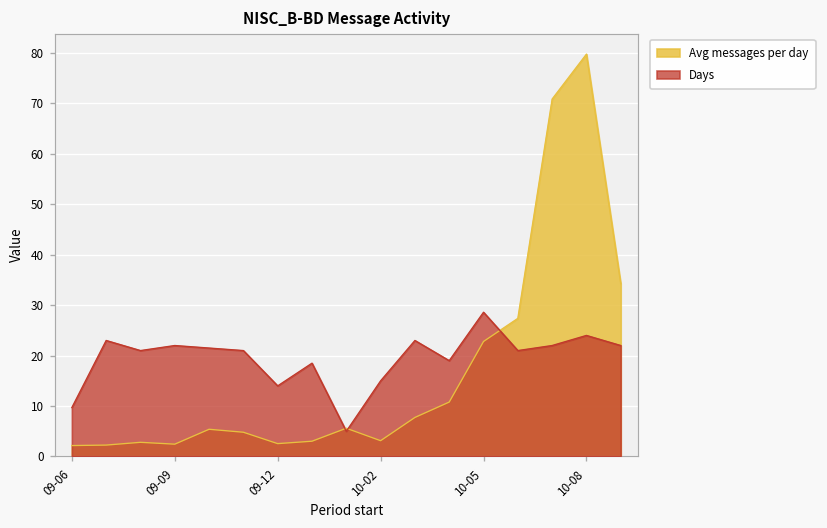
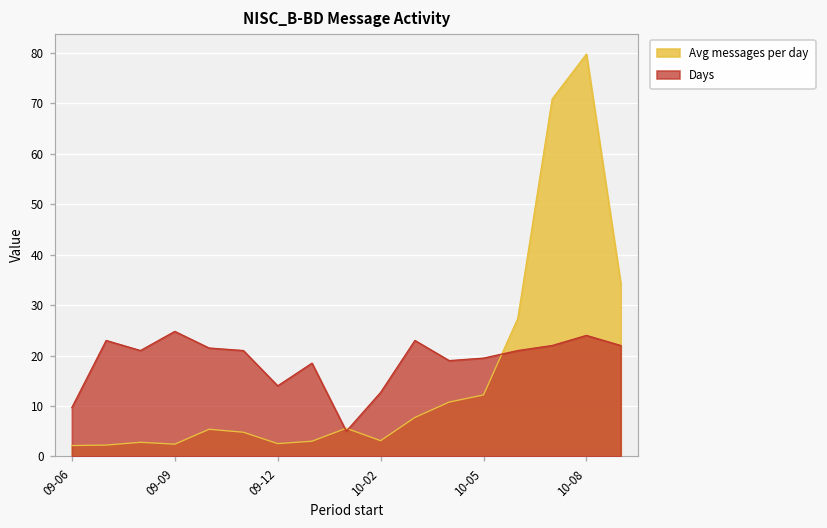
Days, 09-09: 22 -> 25
Days, 10-02: 15 -> 13
Avg messages per day, 10-05: 23 -> 12
Days, 10-05: 29 -> 20
